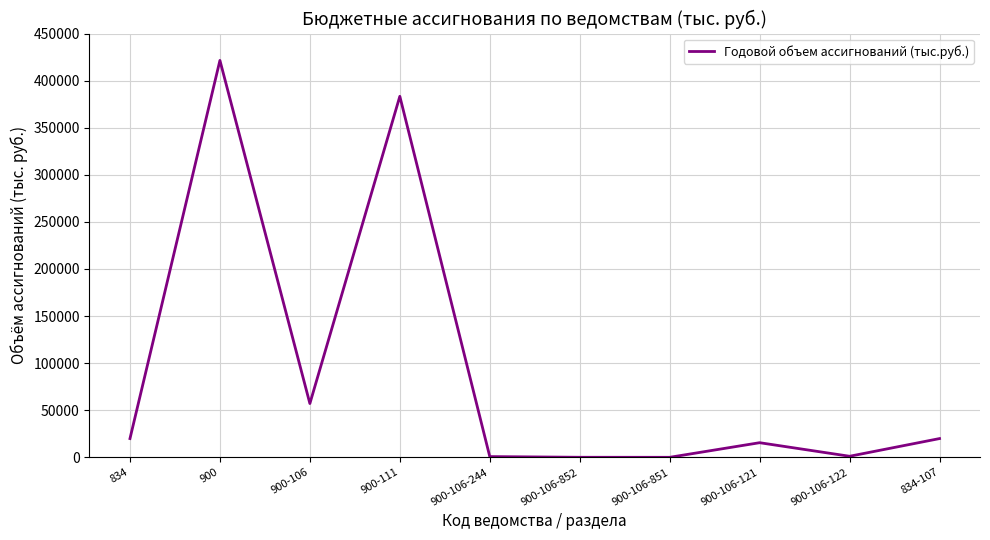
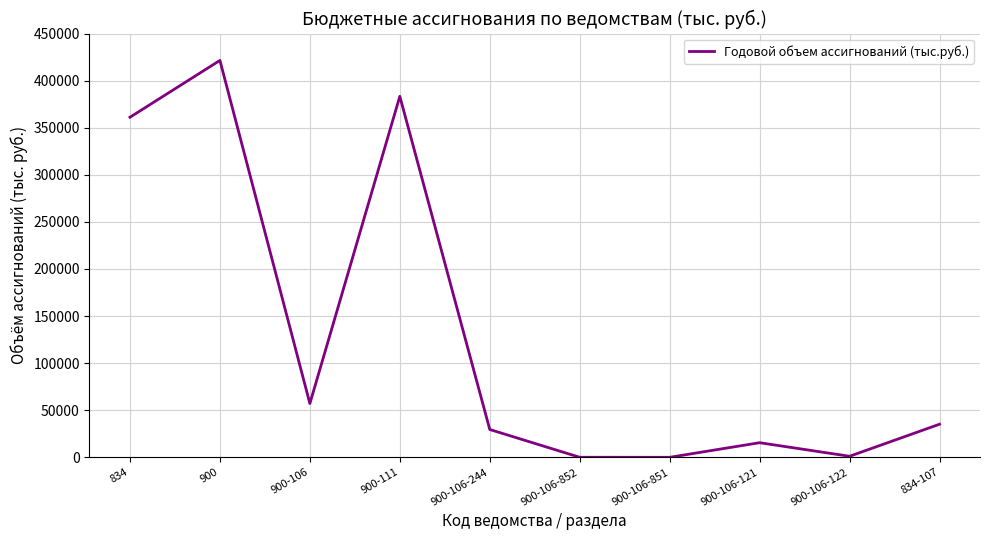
834: 20000 -> 360000
900-106-244: 0 -> 30000
834-107: 20000 -> 40000
